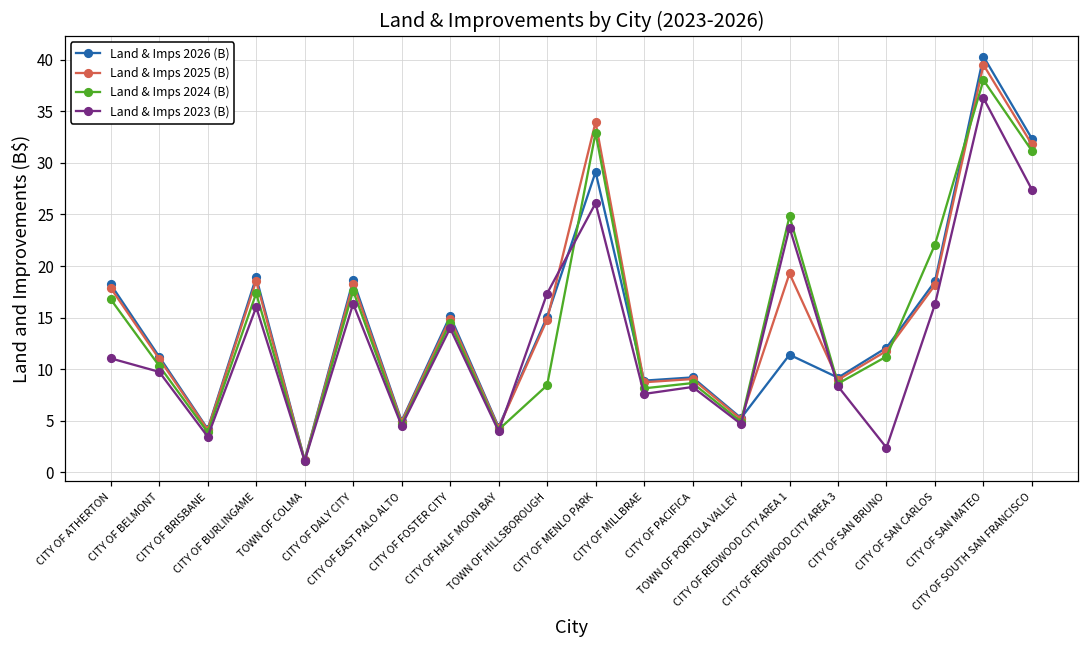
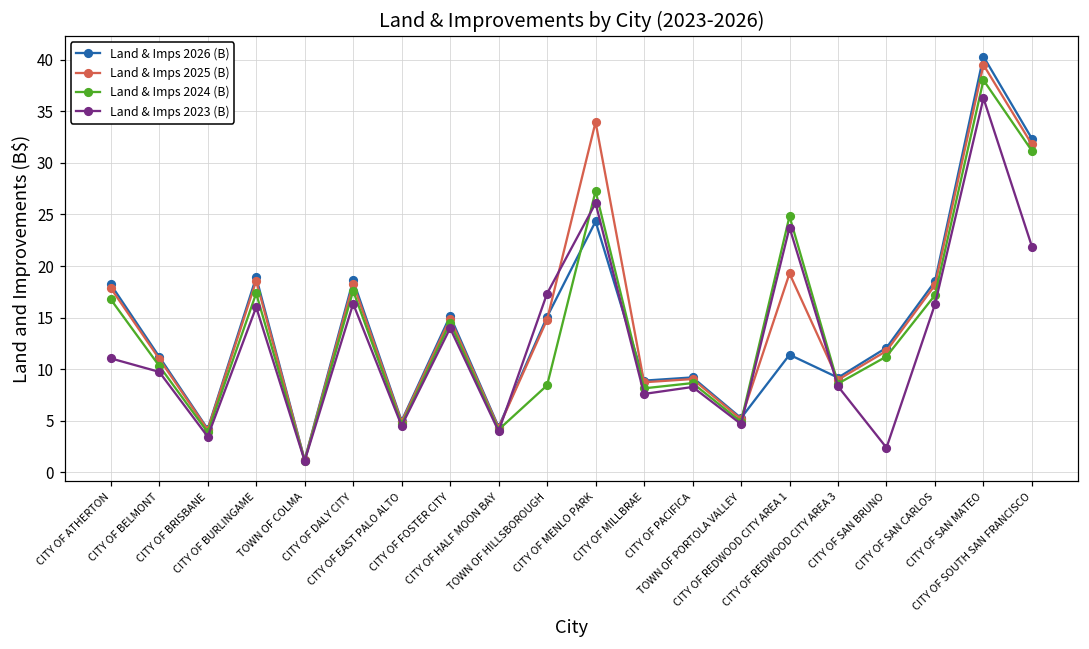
Land & Imps 2026 (B), CITY OF MENLO PARK: 29 -> 24
Land & Imps 2024 (B), CITY OF MENLO PARK: 33 -> 27
Land & Imps 2024 (B), CITY OF SAN CARLOS: 22 -> 17
Land & Imps 2023 (B), CITY OF SOUTH SAN FRANCISCO: 27 -> 22
